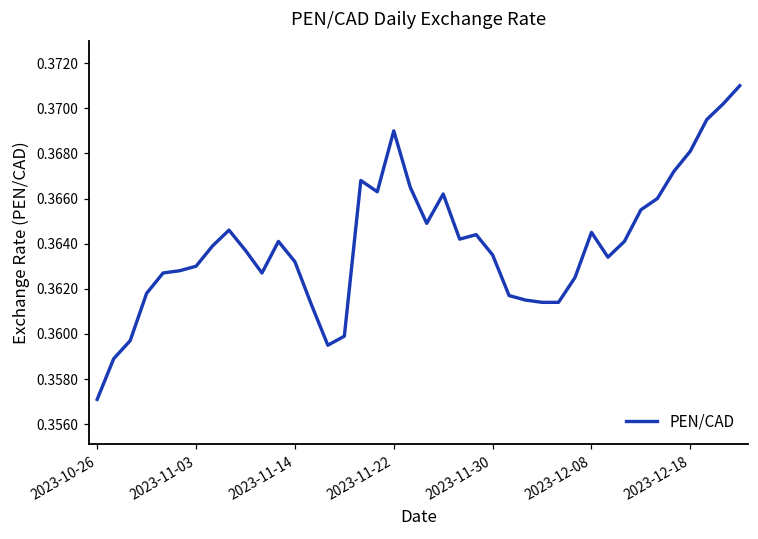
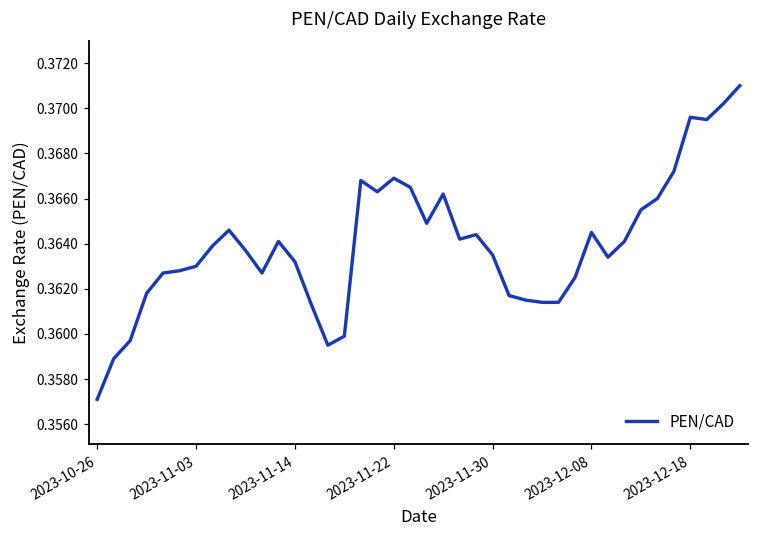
2023-11-22: 0.3690 -> 0.3669
2023-12-18: 0.3681 -> 0.3696
